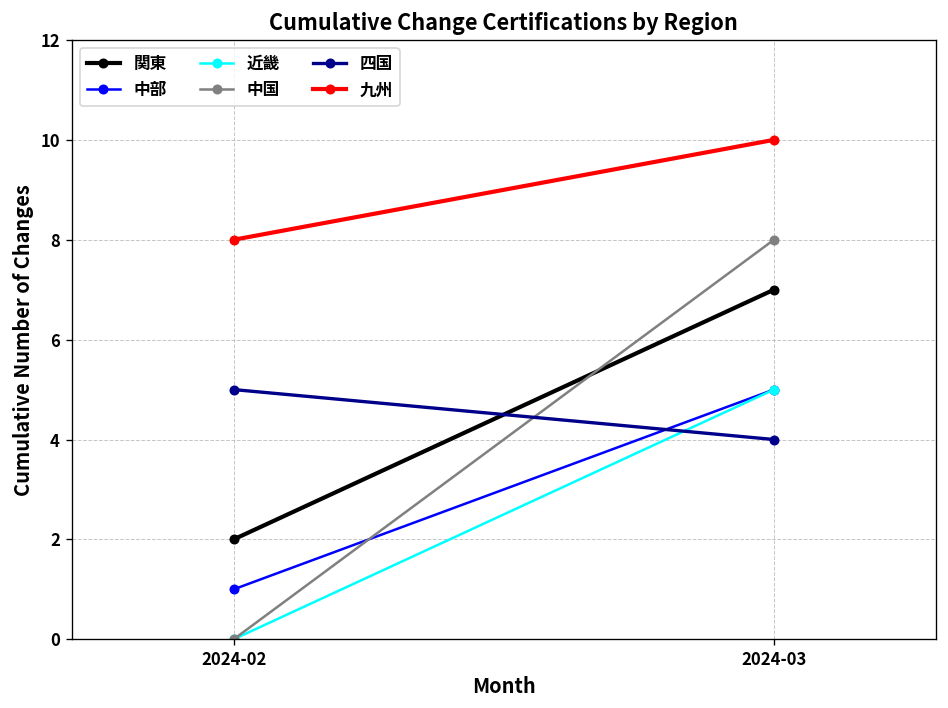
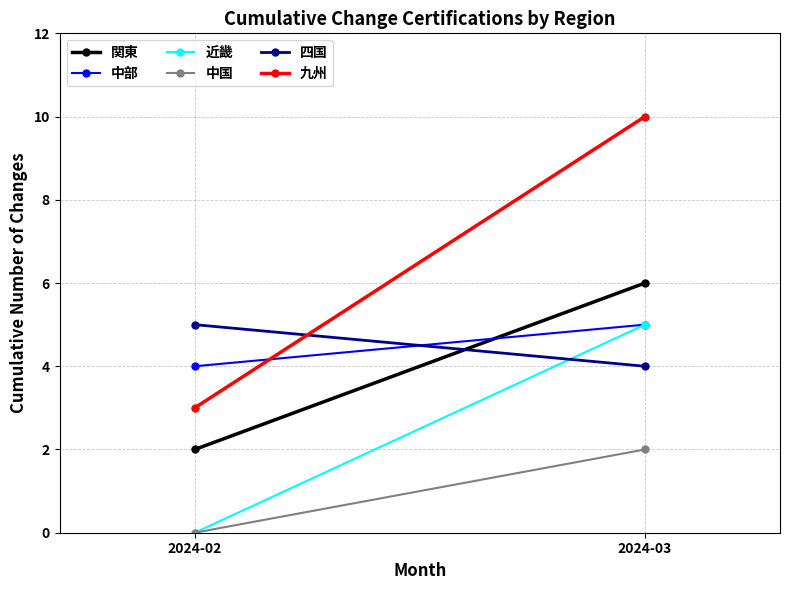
中部, 2024-02: 1 -> 4
九州, 2024-02: 8 -> 3
関東, 2024-03: 7 -> 6
中国, 2024-03: 8 -> 2
